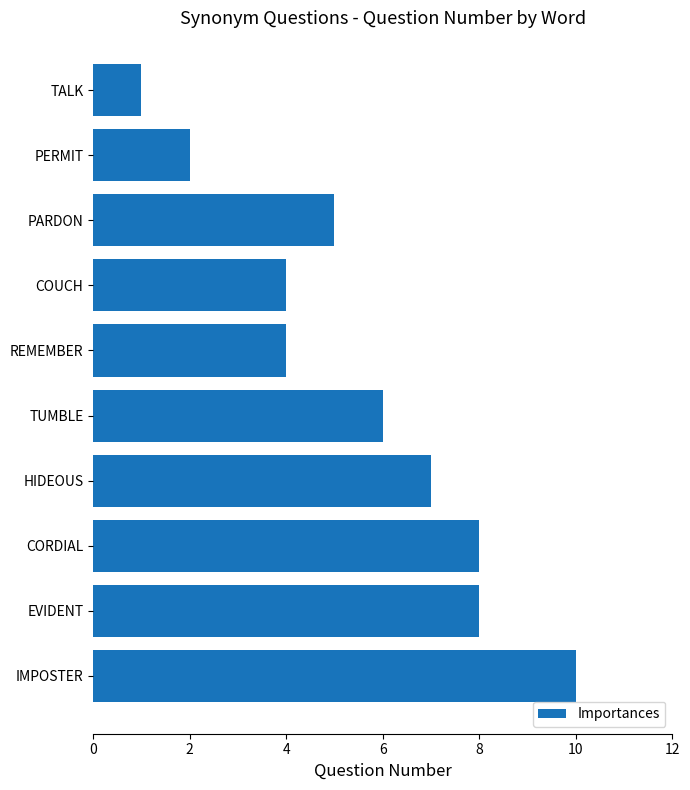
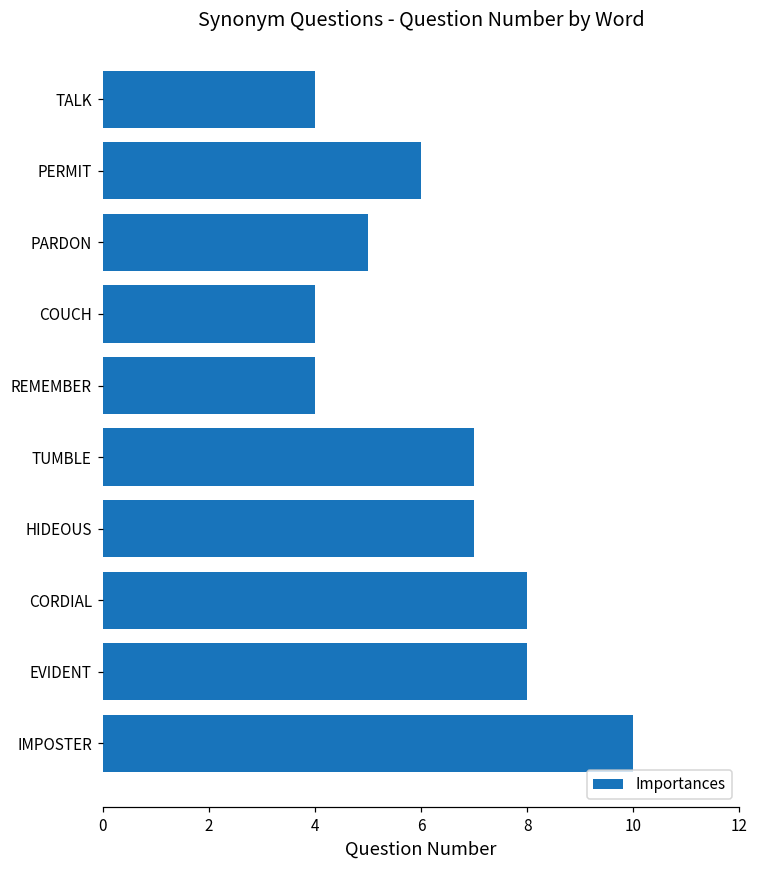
TALK: 1 -> 4
PERMIT: 2 -> 6
TUMBLE: 6 -> 7
